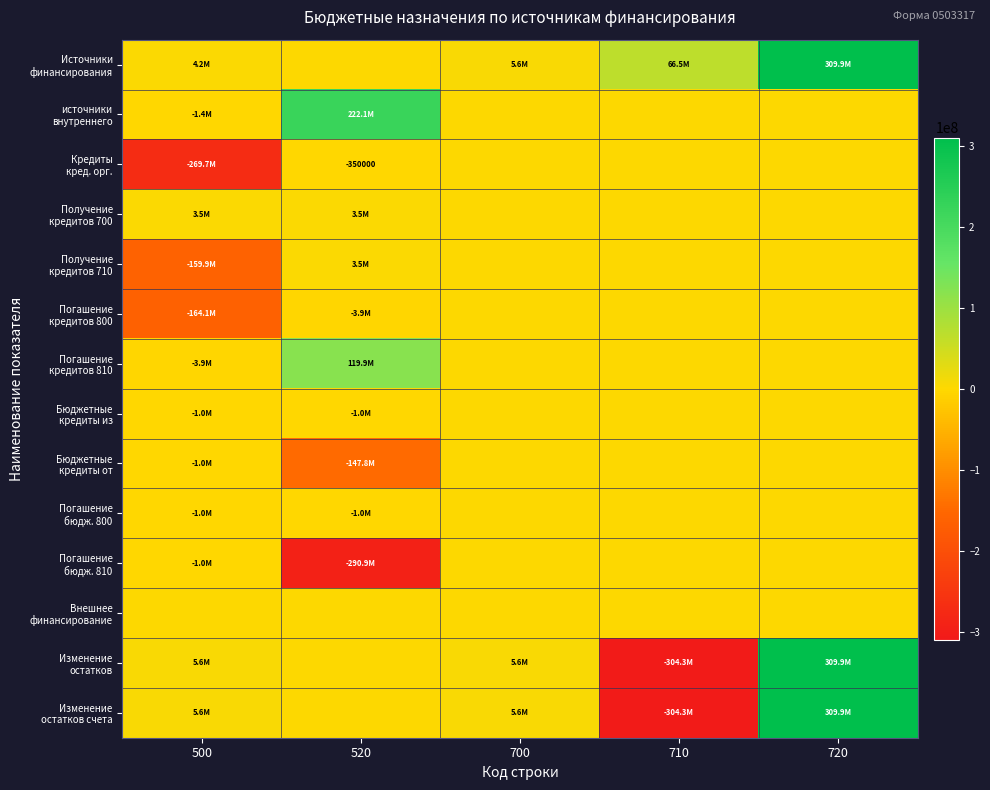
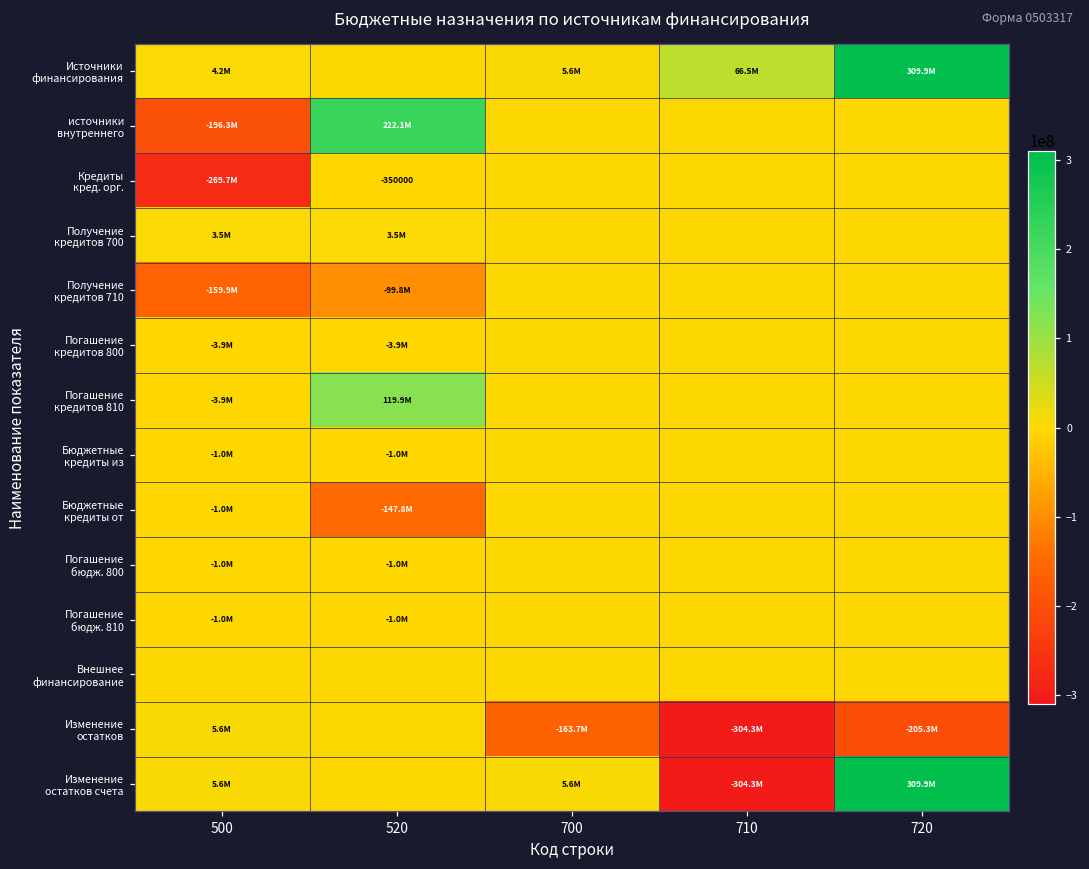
источники внутреннего, 500: -1.4M -> -196.3M
Получение кредитов 710, 520: 3.5M -> -99.8M
Погашение кредитов 800, 500: -164.1M -> -3.9M
Погашение бюдж. 810, 520: -290.9M -> -1.0M
Изменение остатков, 700: 5.6M -> -163.7M
Изменение остатков, 720: 309.9M -> -205.3M
